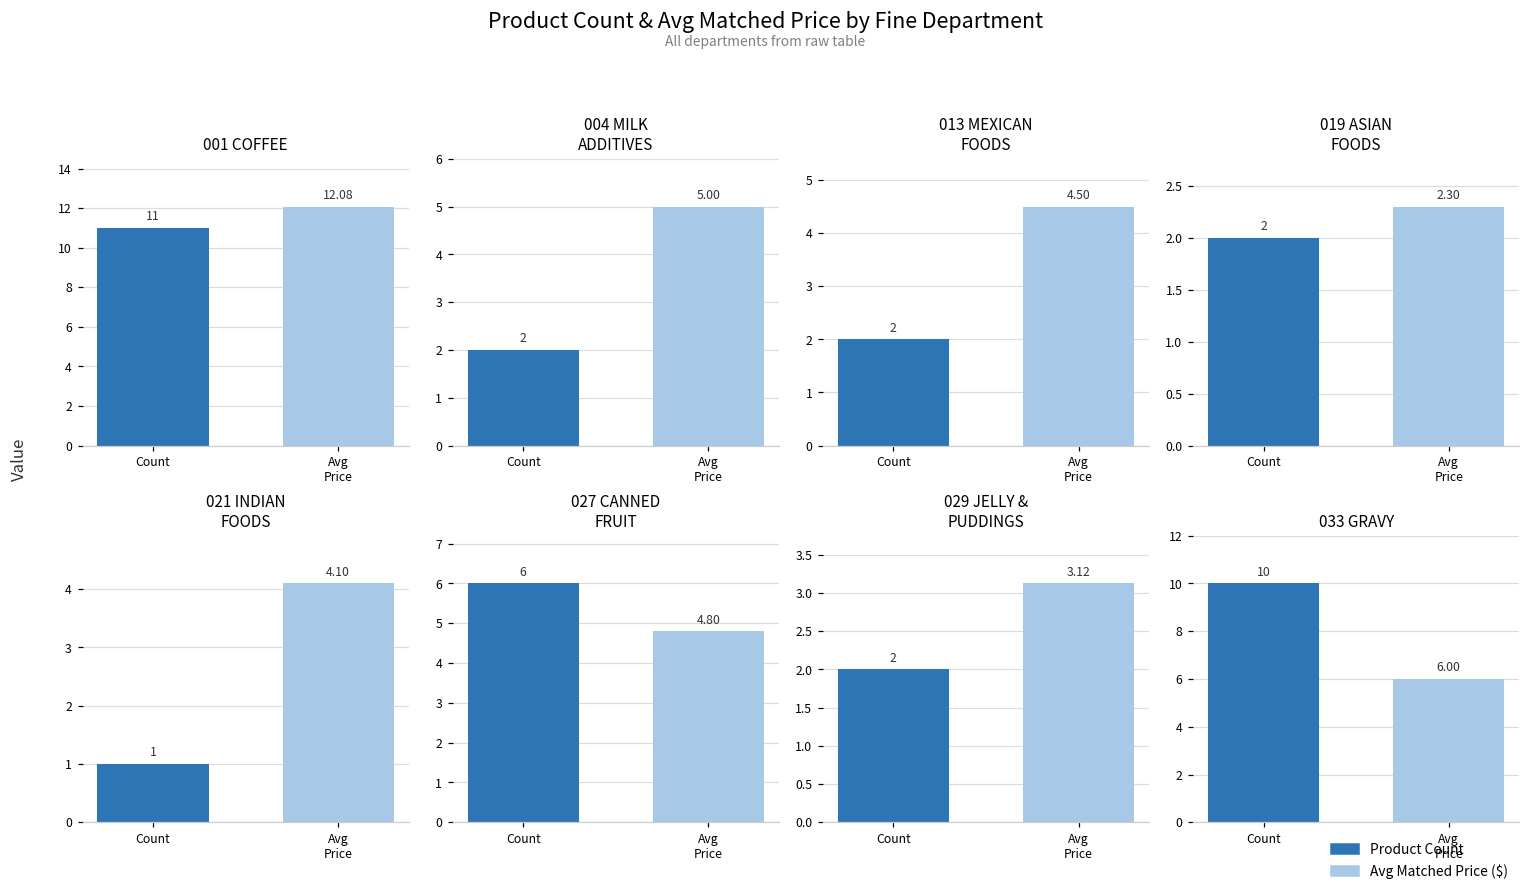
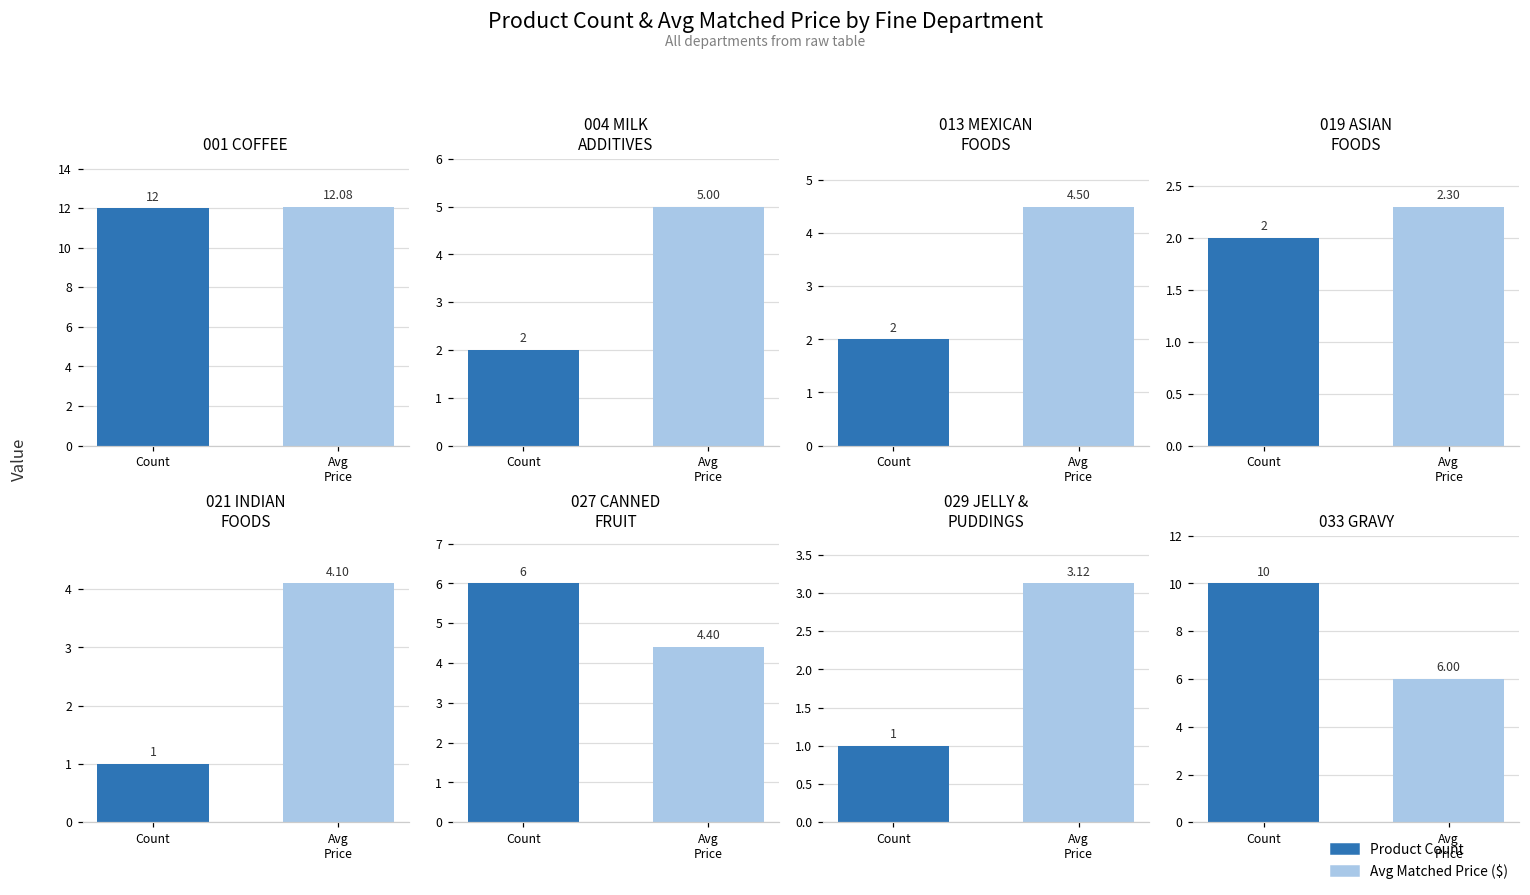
001 COFFEE, Count: 11 -> 12
027 CANNED FRUIT, Avg Price: 4.80 -> 4.40
029 JELLY & PUDDINGS, Count: 2 -> 1
